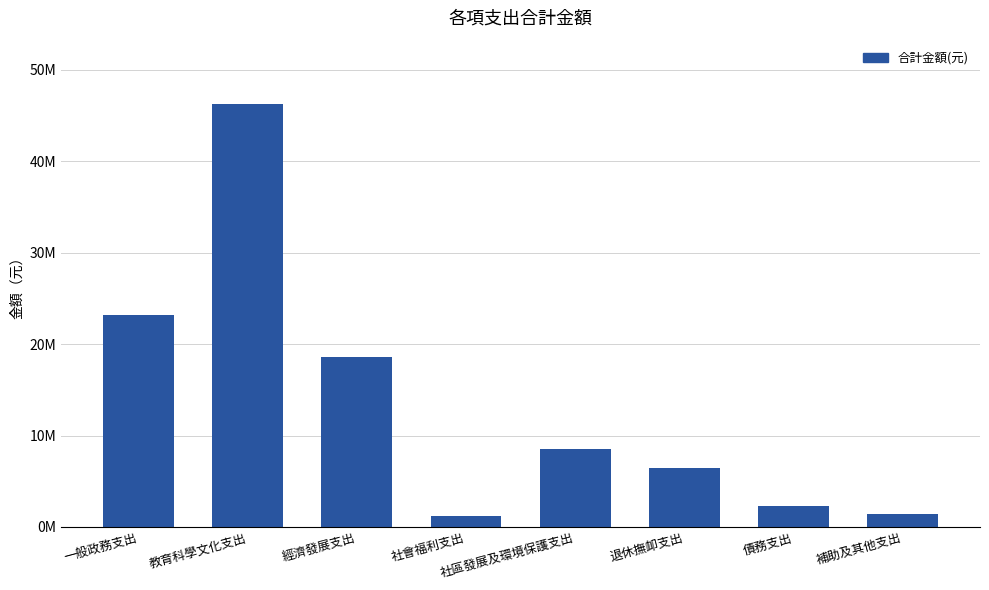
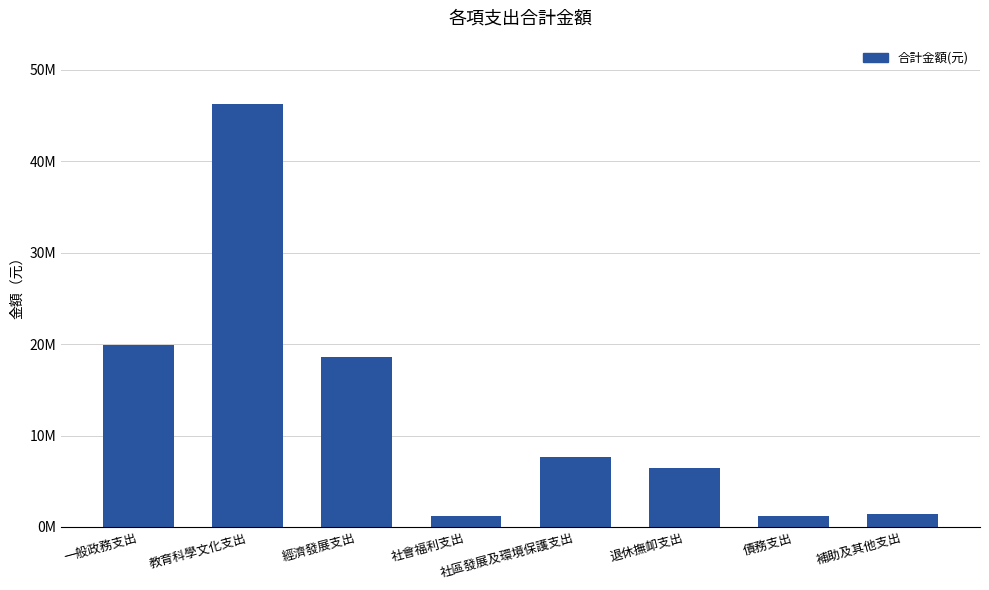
一般政務支出: 23000000 -> 20000000
社區發展及環境保護支出: 9000000 -> 8000000
債務支出: 2000000 -> 1000000
